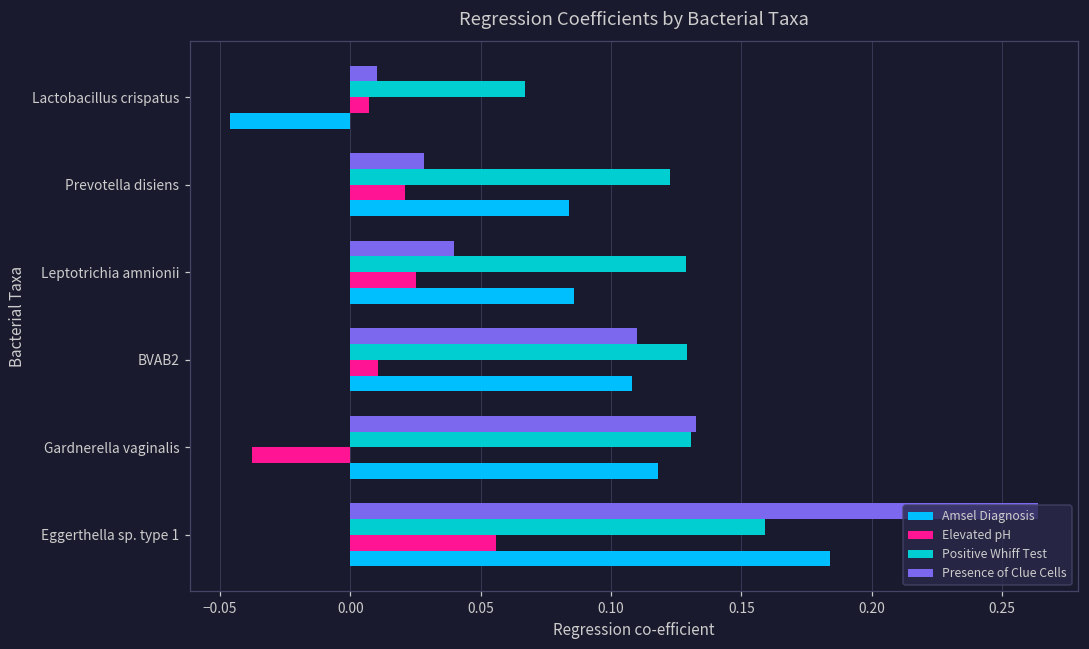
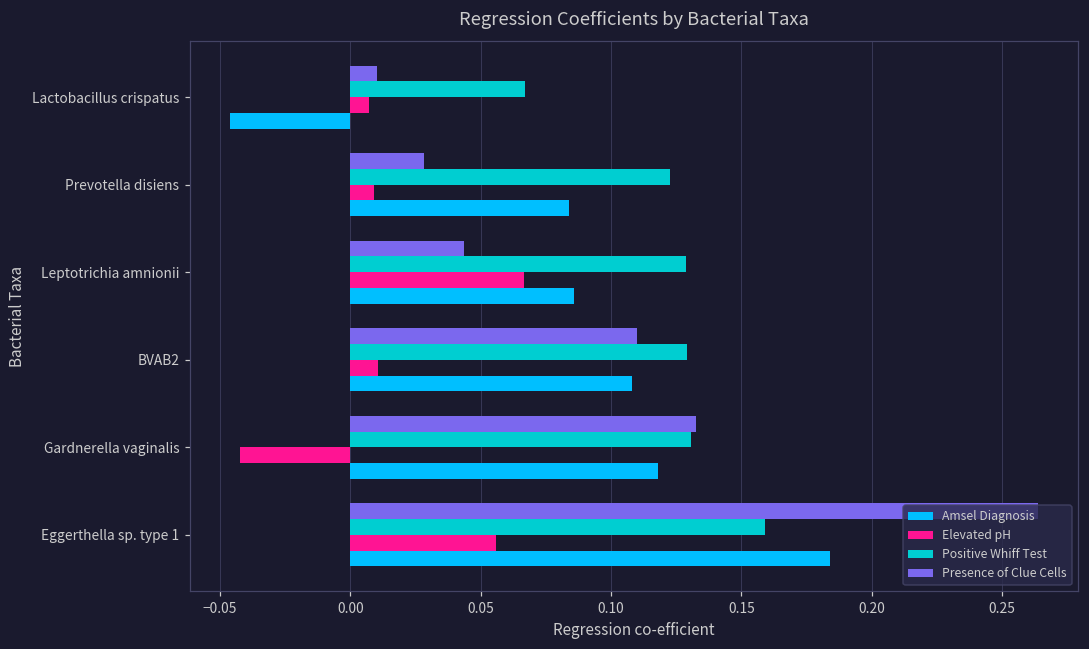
Elevated pH, Prevotella disiens: 0.021 -> 0.009
Presence of Clue Cells, Leptotrichia amnionii: 0.040 -> 0.044
Elevated pH, Leptotrichia amnionii: 0.025 -> 0.067
Elevated pH, Gardnerella vaginalis: -0.038 -> -0.042
